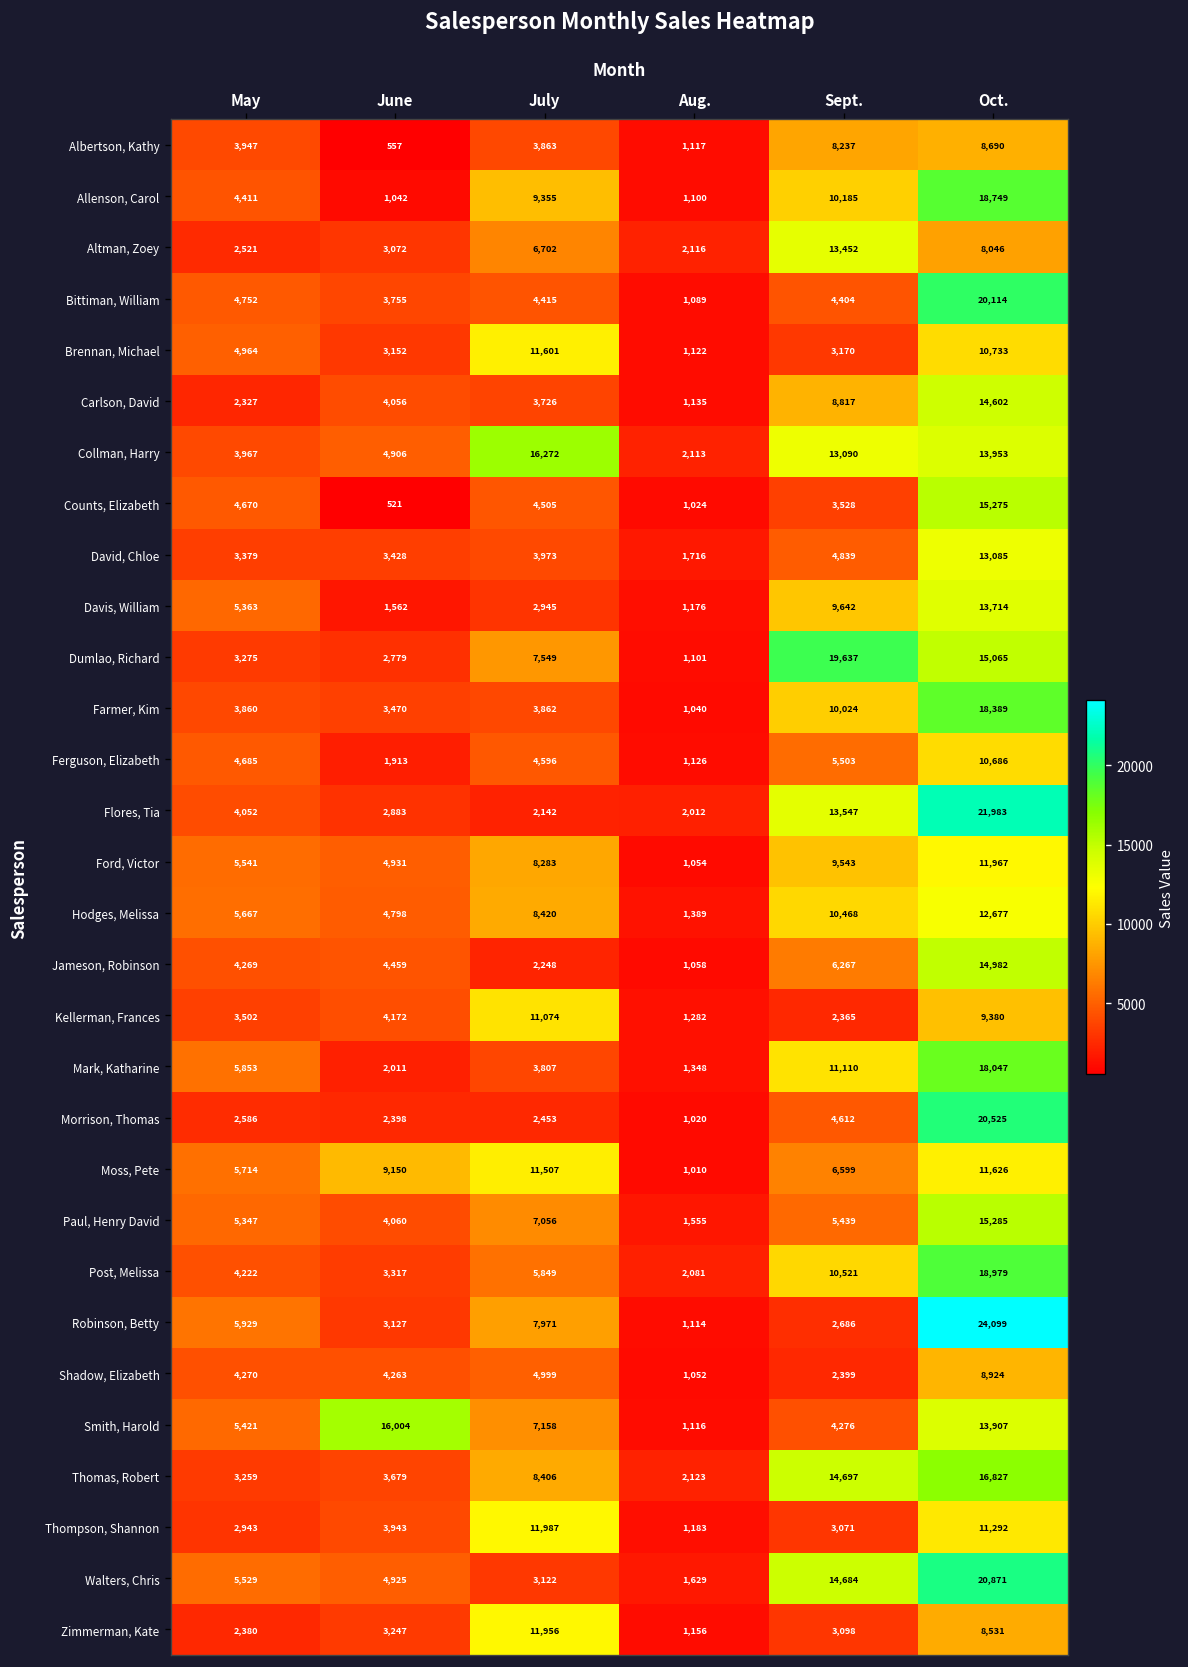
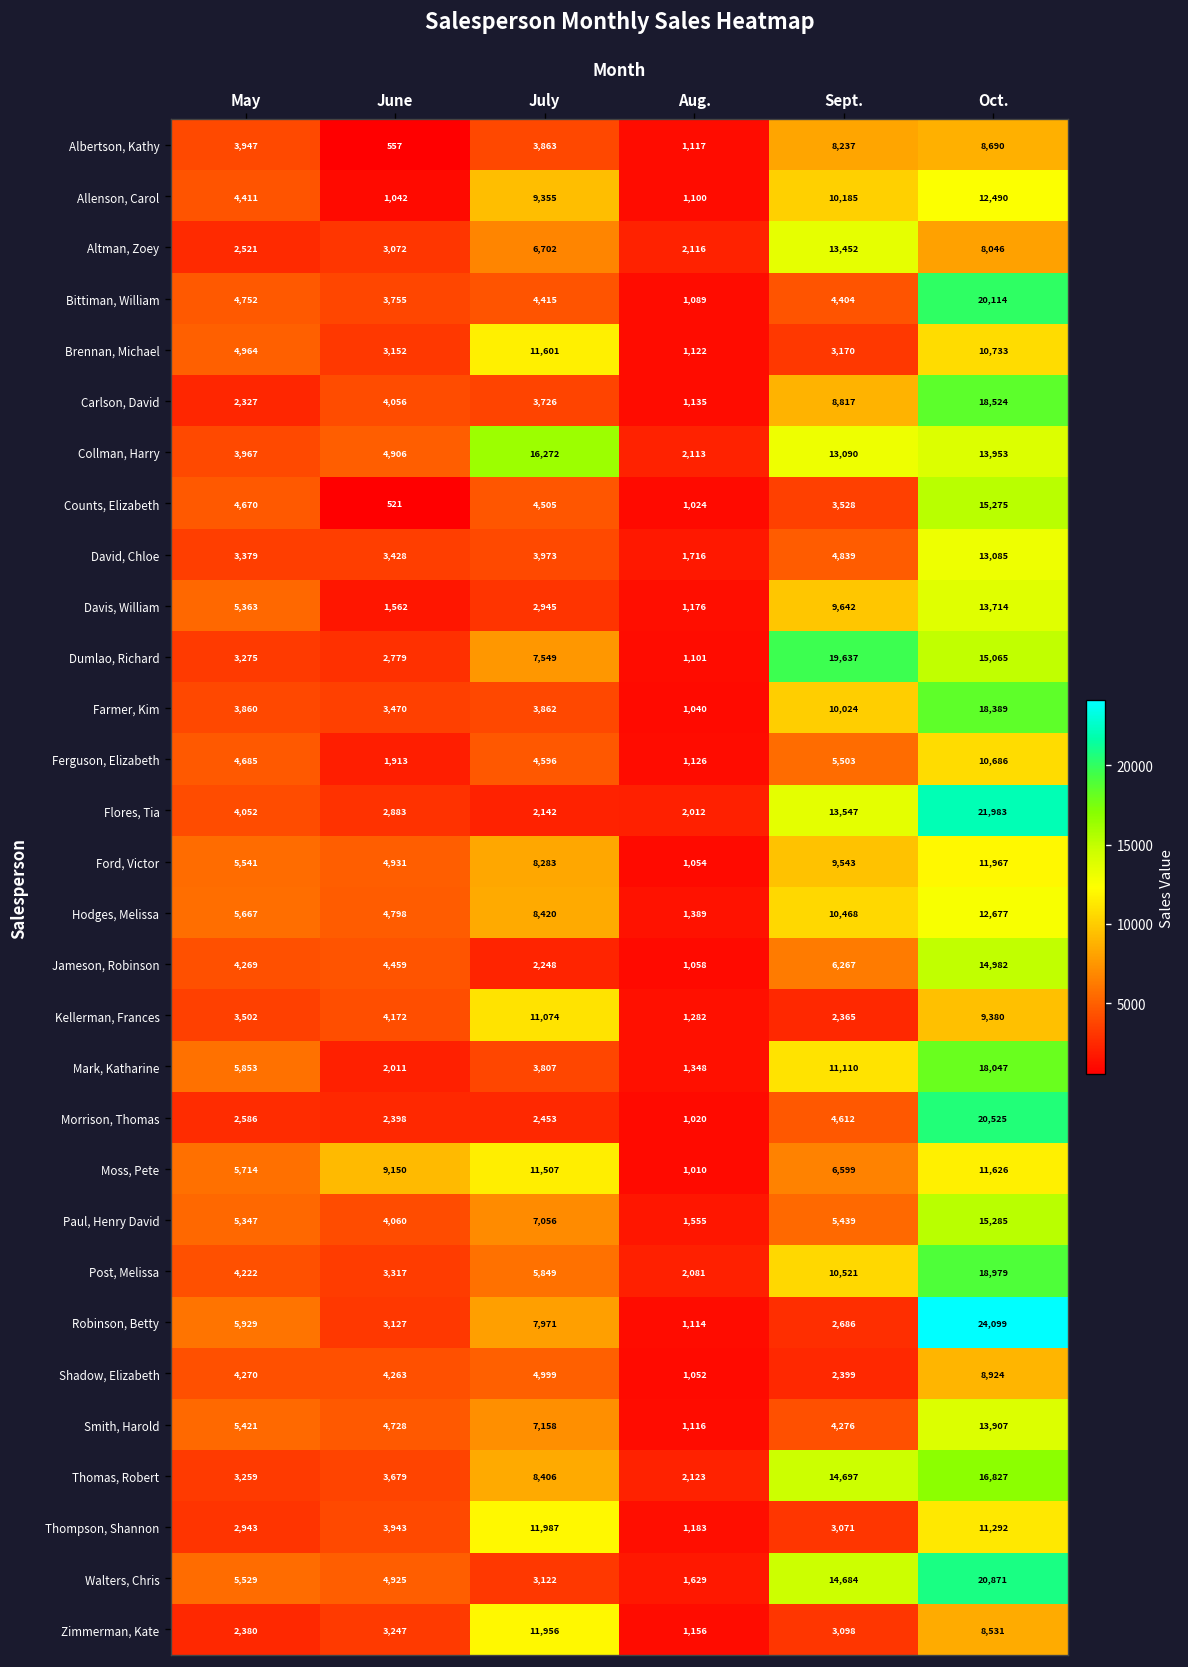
Allenson, Carol, Oct.: 18,749 -> 12,490
Carlson, David, Oct.: 14,602 -> 18,524
Smith, Harold, June: 16,004 -> 4,728
